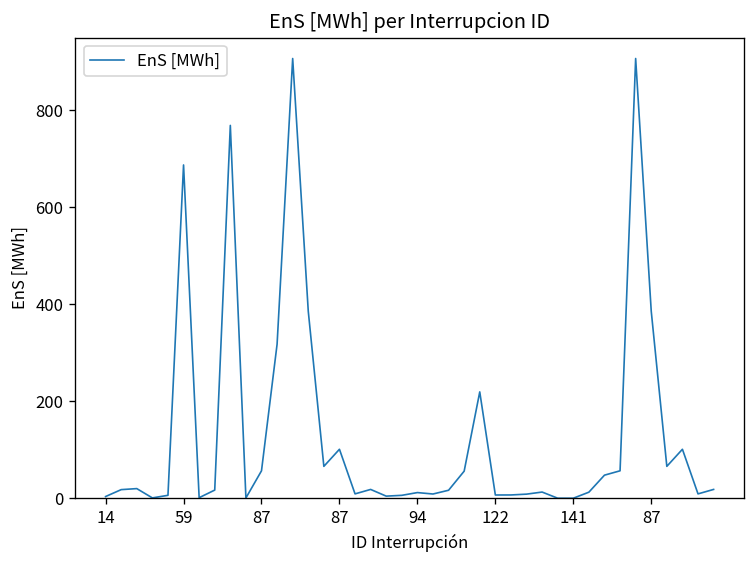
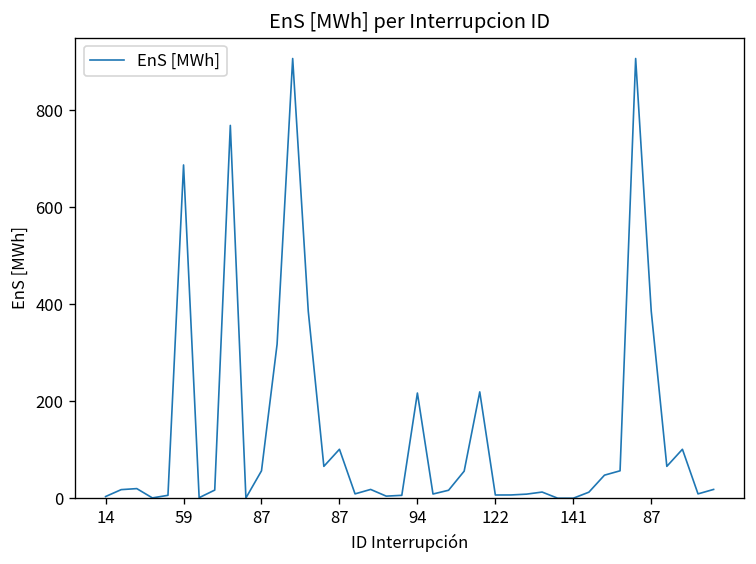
94: 10 -> 220
